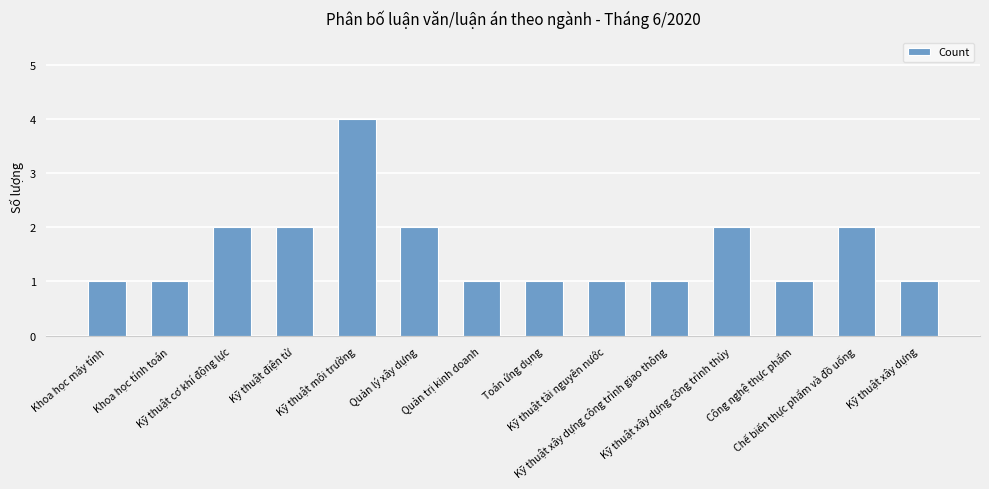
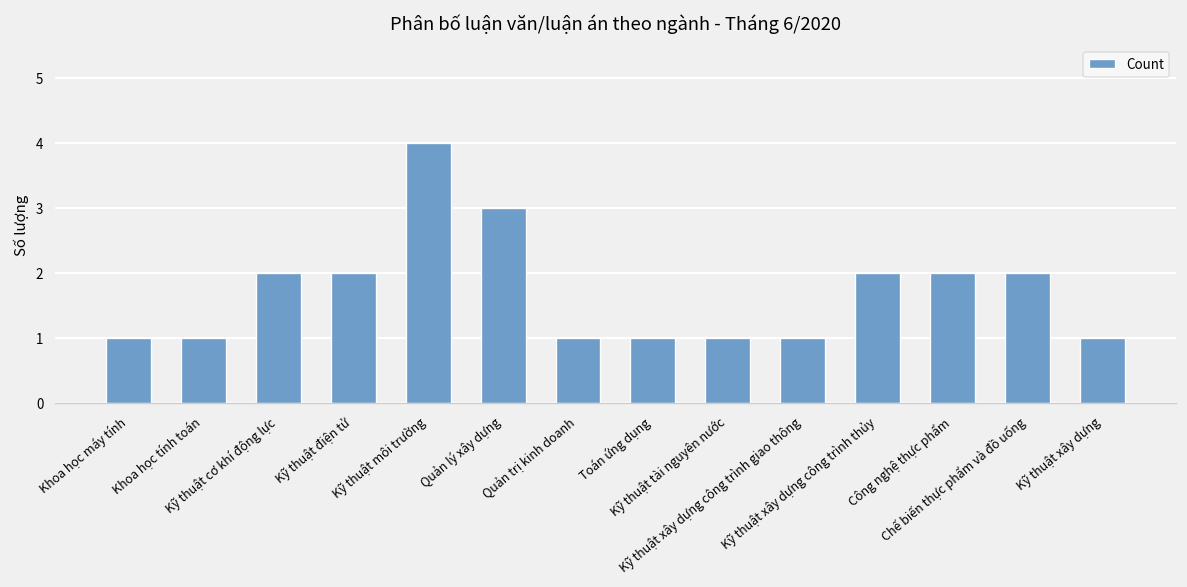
Quản lý xây dựng: 2 -> 3
Công nghệ thực phẩm: 1 -> 2
